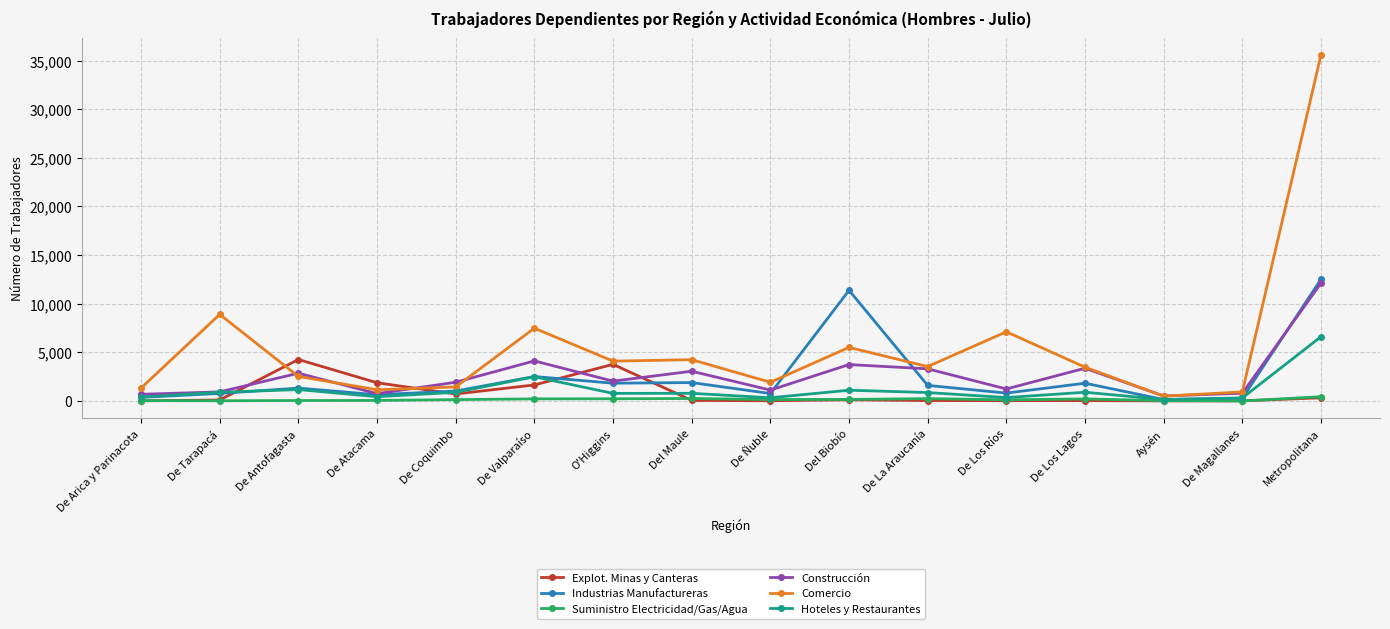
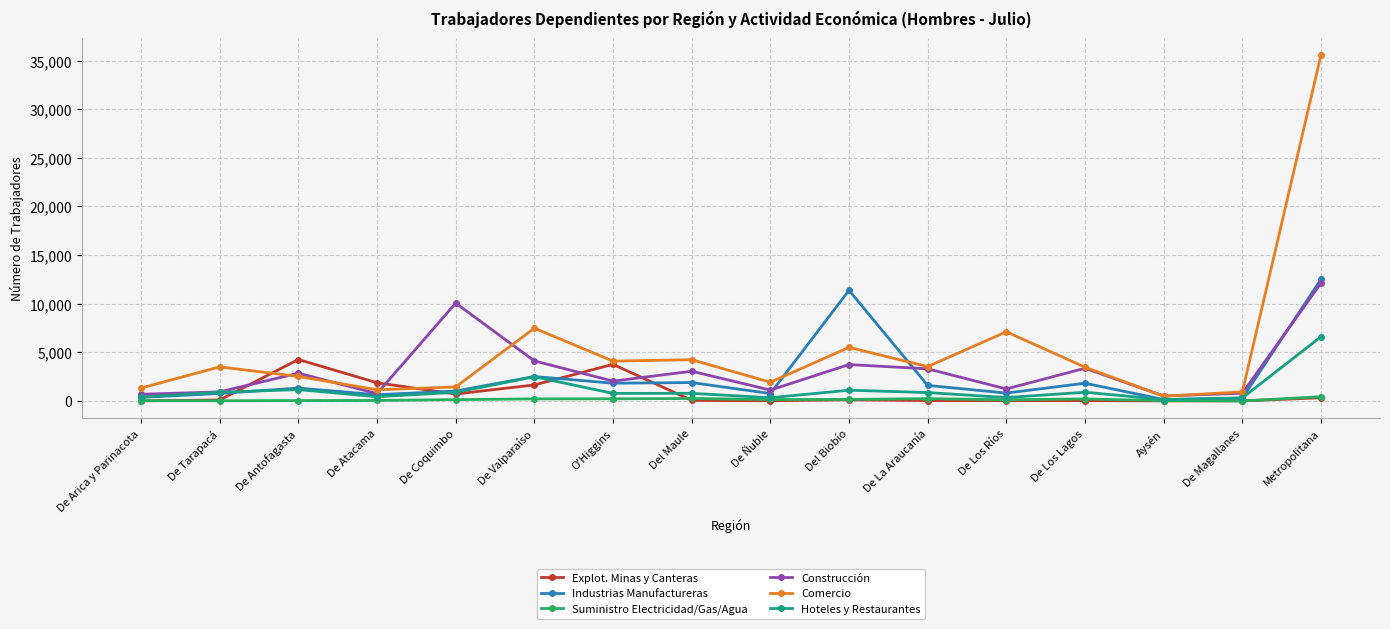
Comercio, De Tarapacá: 9,000 -> 4,000
Construcción, De Coquimbo: 2,000 -> 10,000
